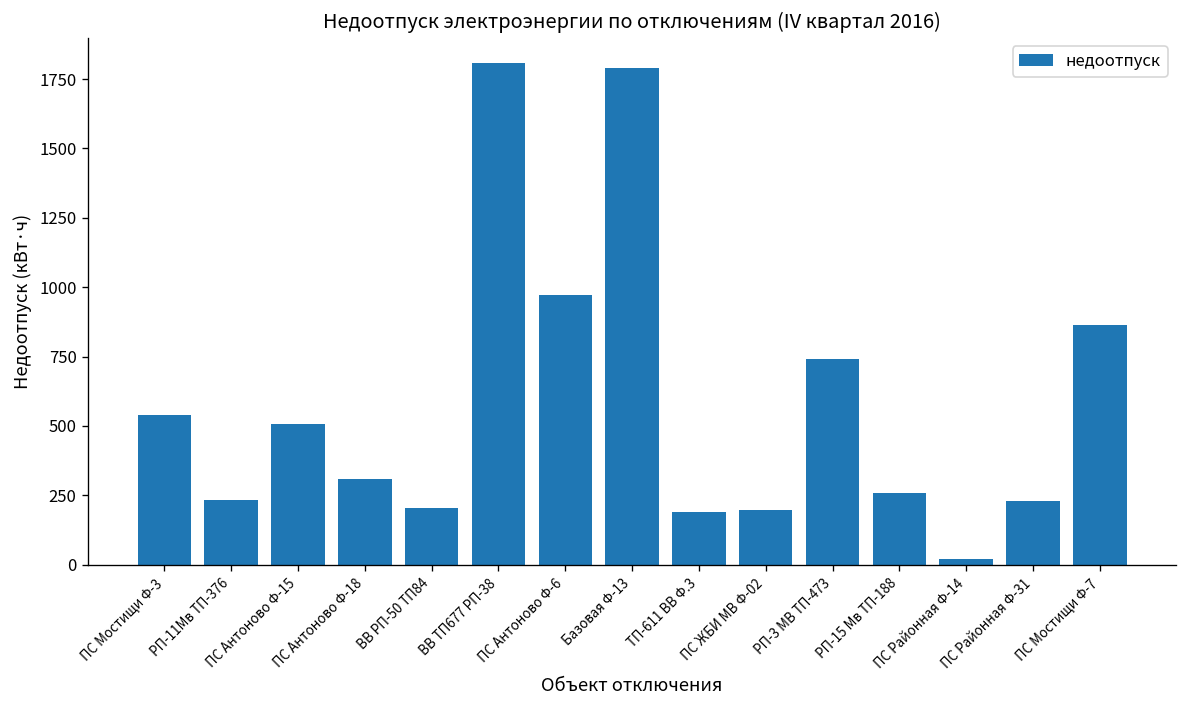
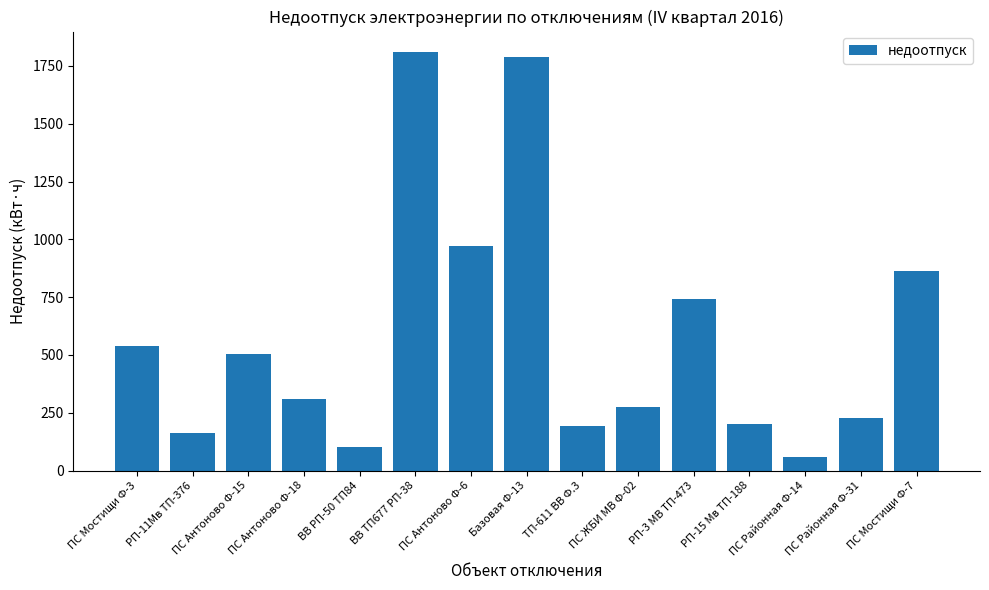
РП-11Мв ТП-376: 230 -> 160
ВВ РП-50 ТП84: 210 -> 100
ПС ЖБИ МВ Ф-02: 200 -> 280
РП-15 Мв ТП-188: 260 -> 200
ПС Районная Ф-14: 20 -> 60
